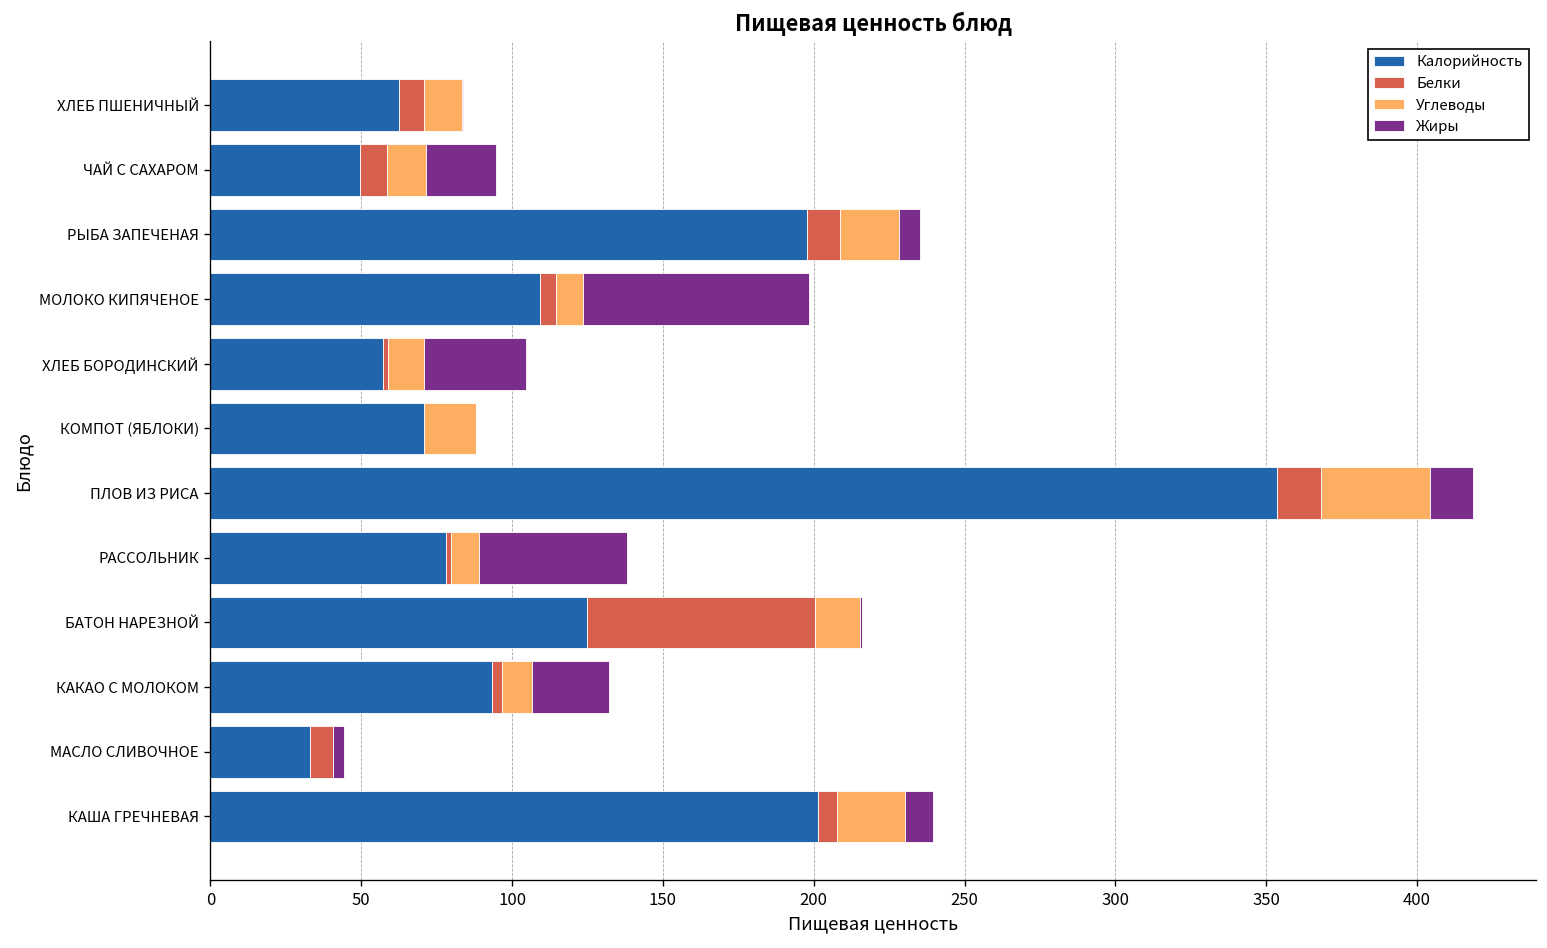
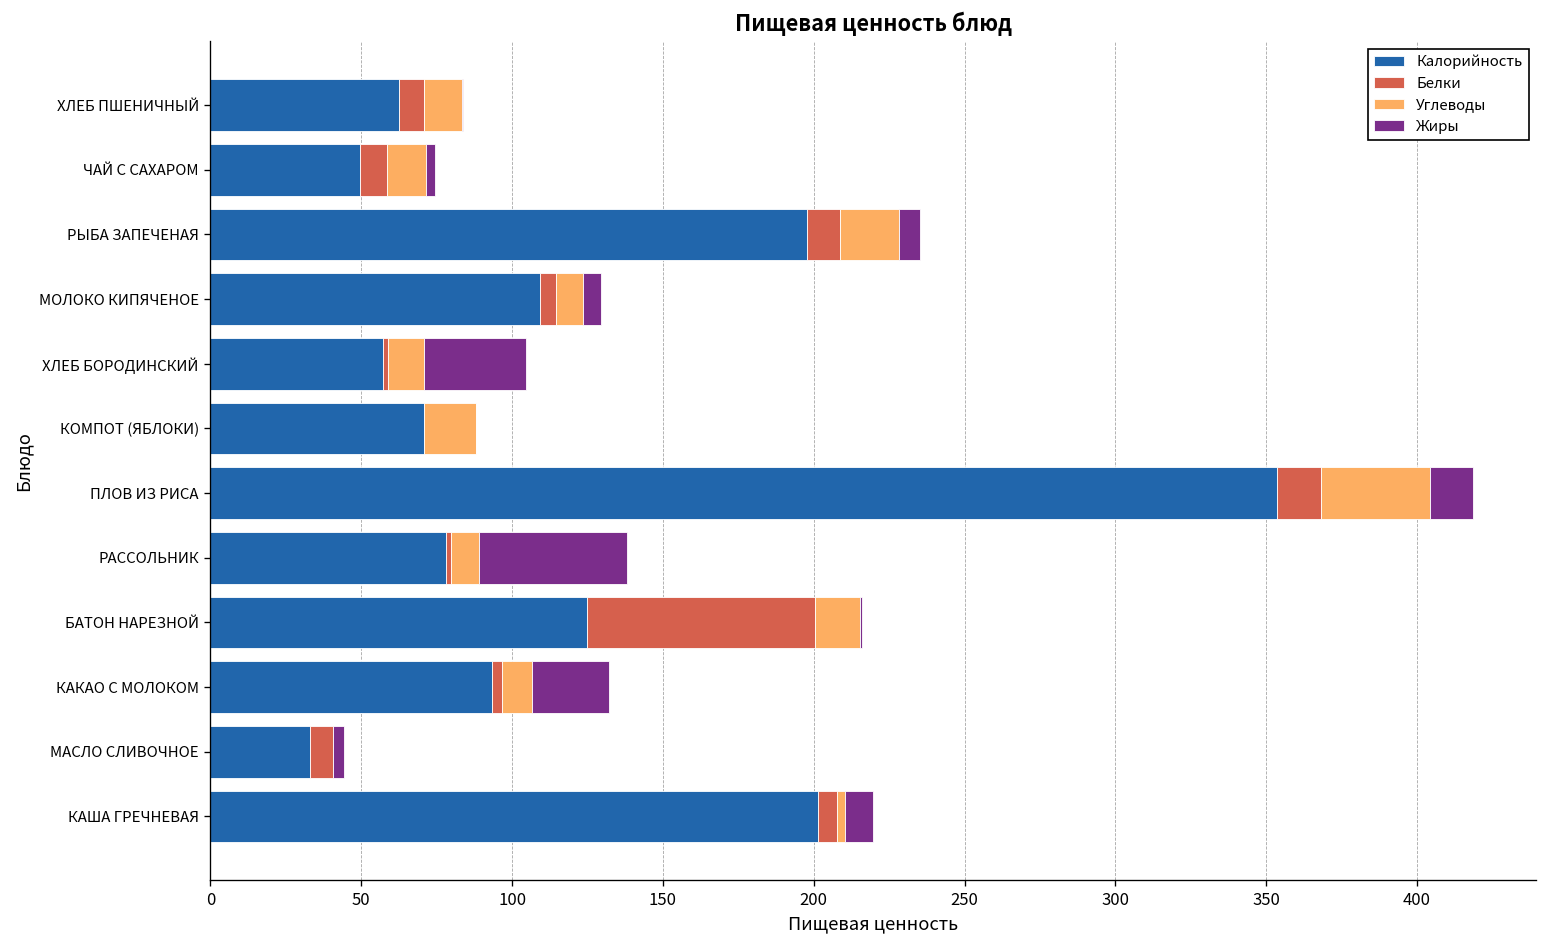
Жиры, ЧАЙ С САХАРОМ: 23 -> 3
Жиры, МОЛОКО КИПЯЧЕНОЕ: 75 -> 6
Углеводы, КАША ГРЕЧНЕВАЯ: 23 -> 3
